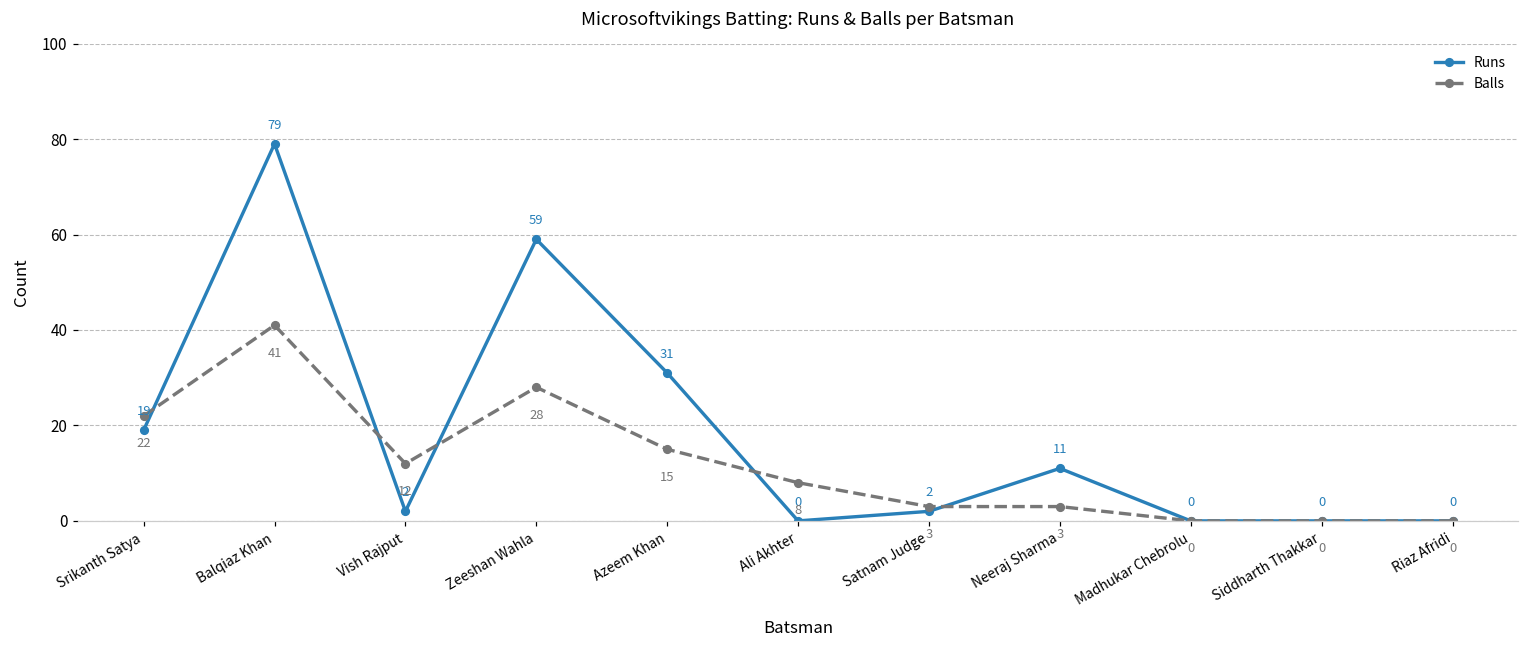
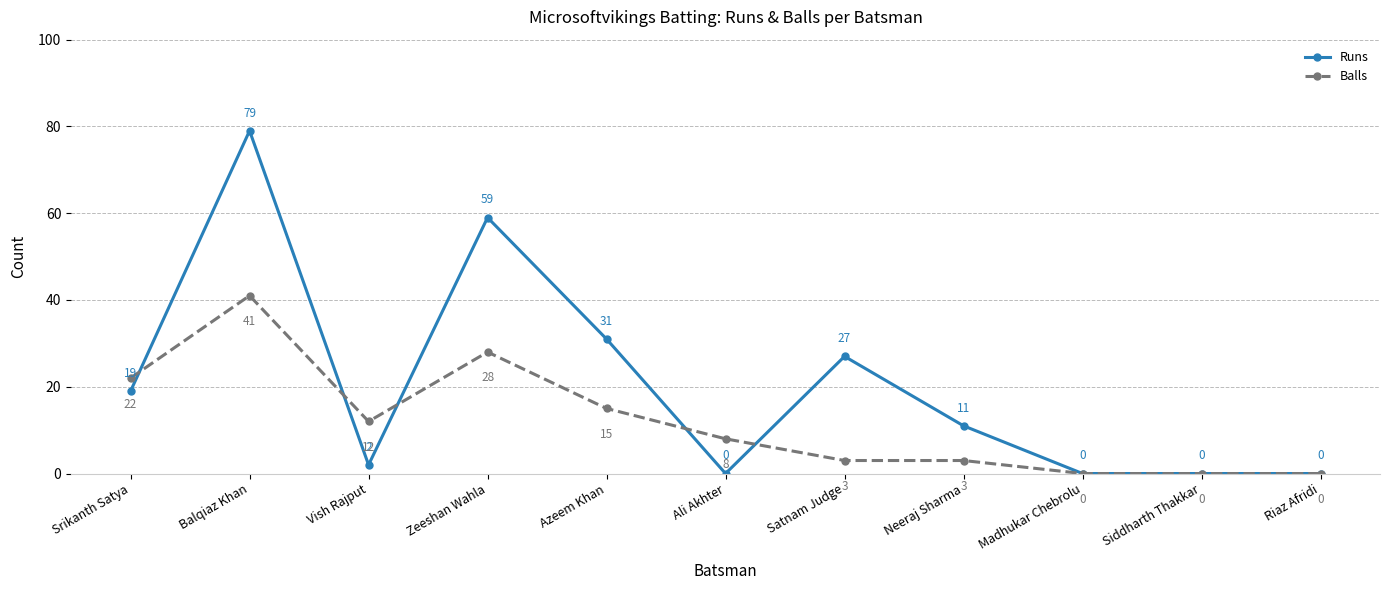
Runs, Satnam Judge: 2 -> 27
